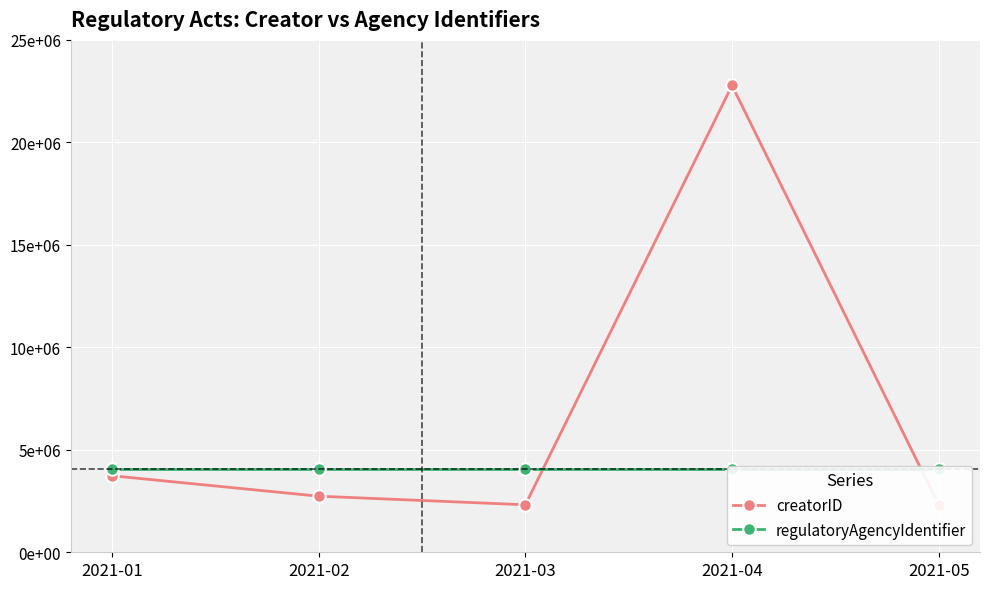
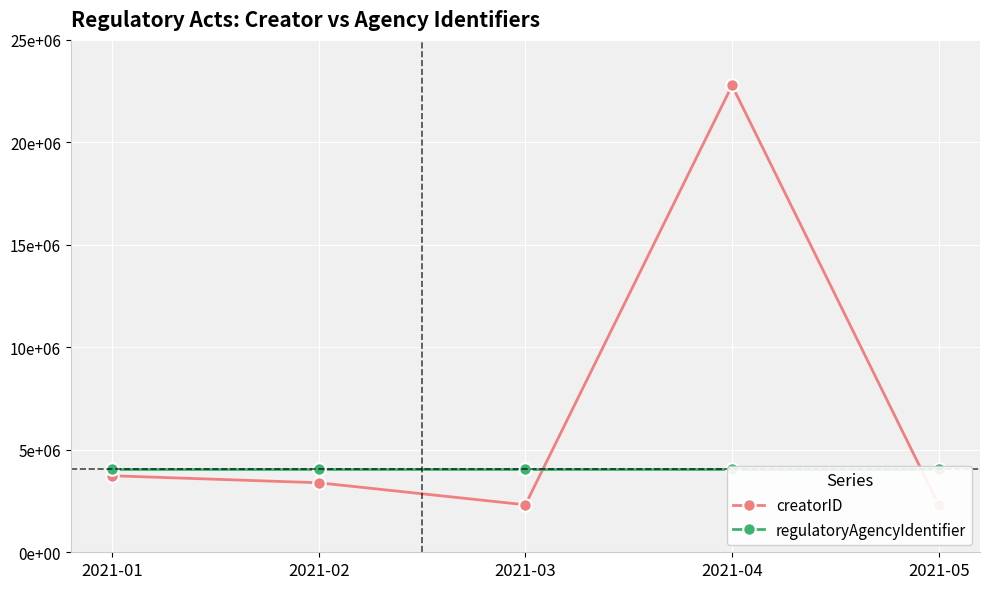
creatorID, 2021-02: 2700000 -> 3400000
